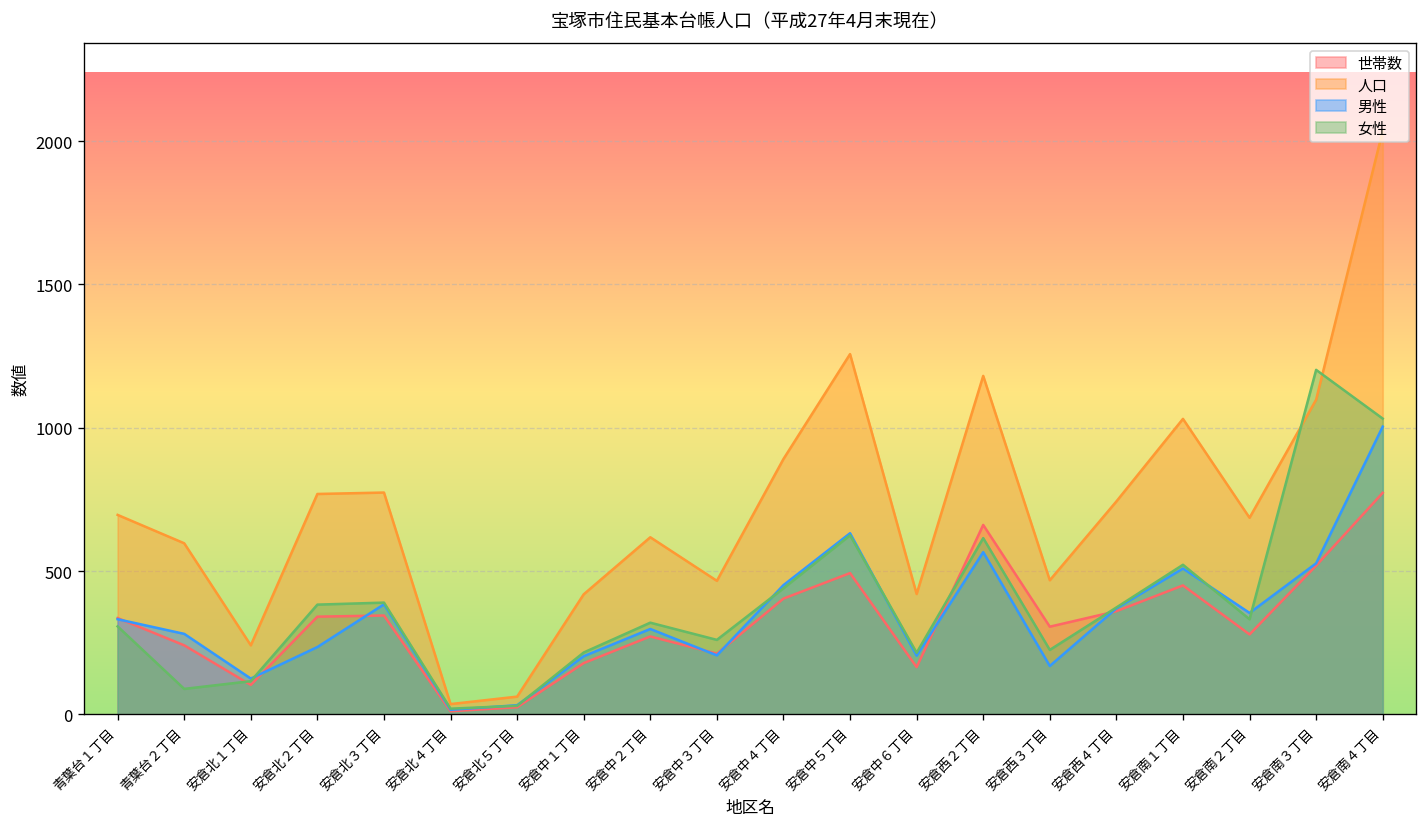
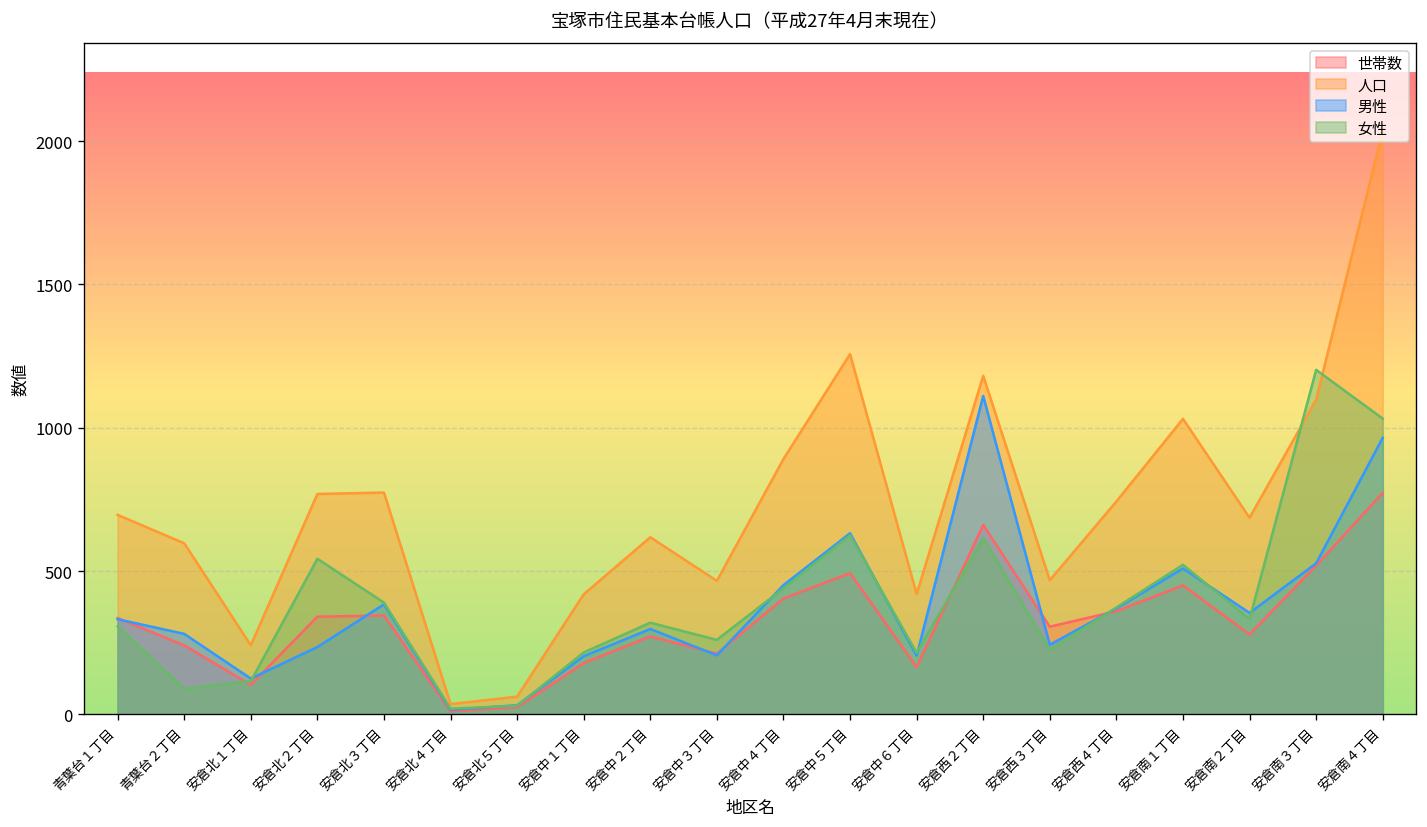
女性, 安倉北２丁目: 380 -> 540
男性, 安倉西２丁目: 570 -> 1110
男性, 安倉西３丁目: 170 -> 240
男性, 安倉南４丁目: 1000 -> 970
